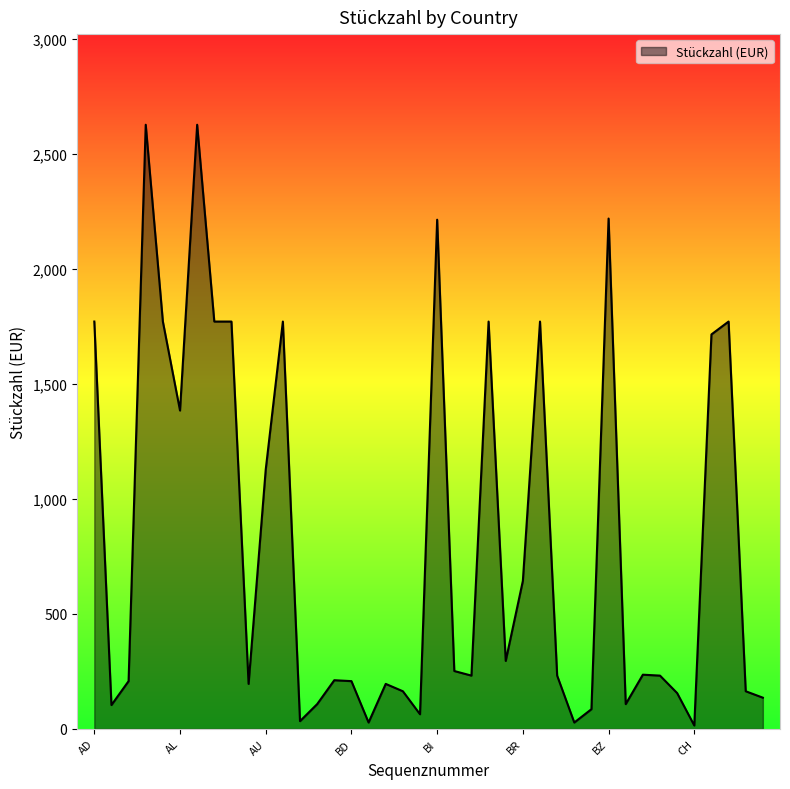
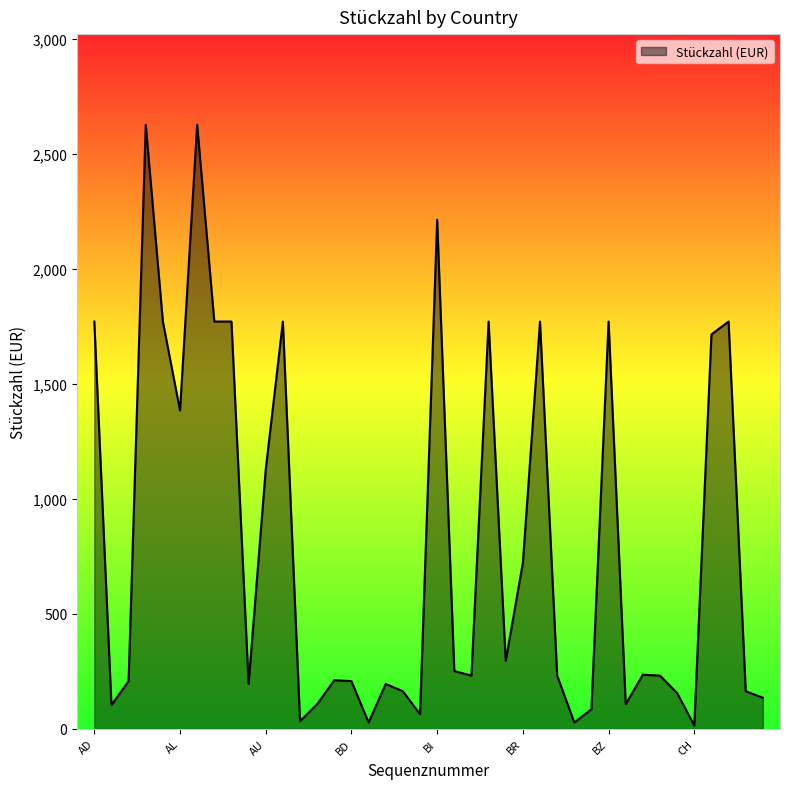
BR: 640 -> 720
BZ: 2,220 -> 1,770
